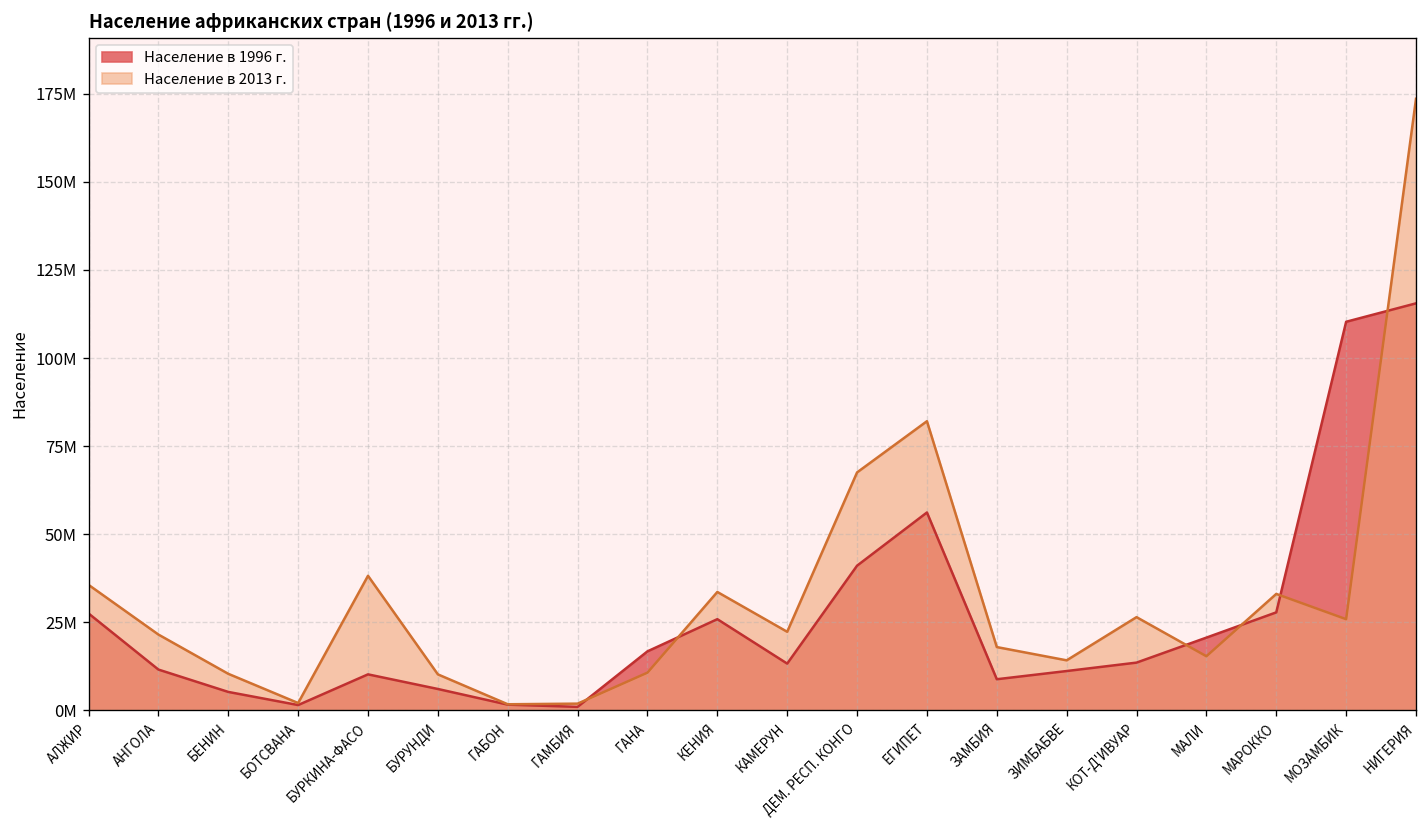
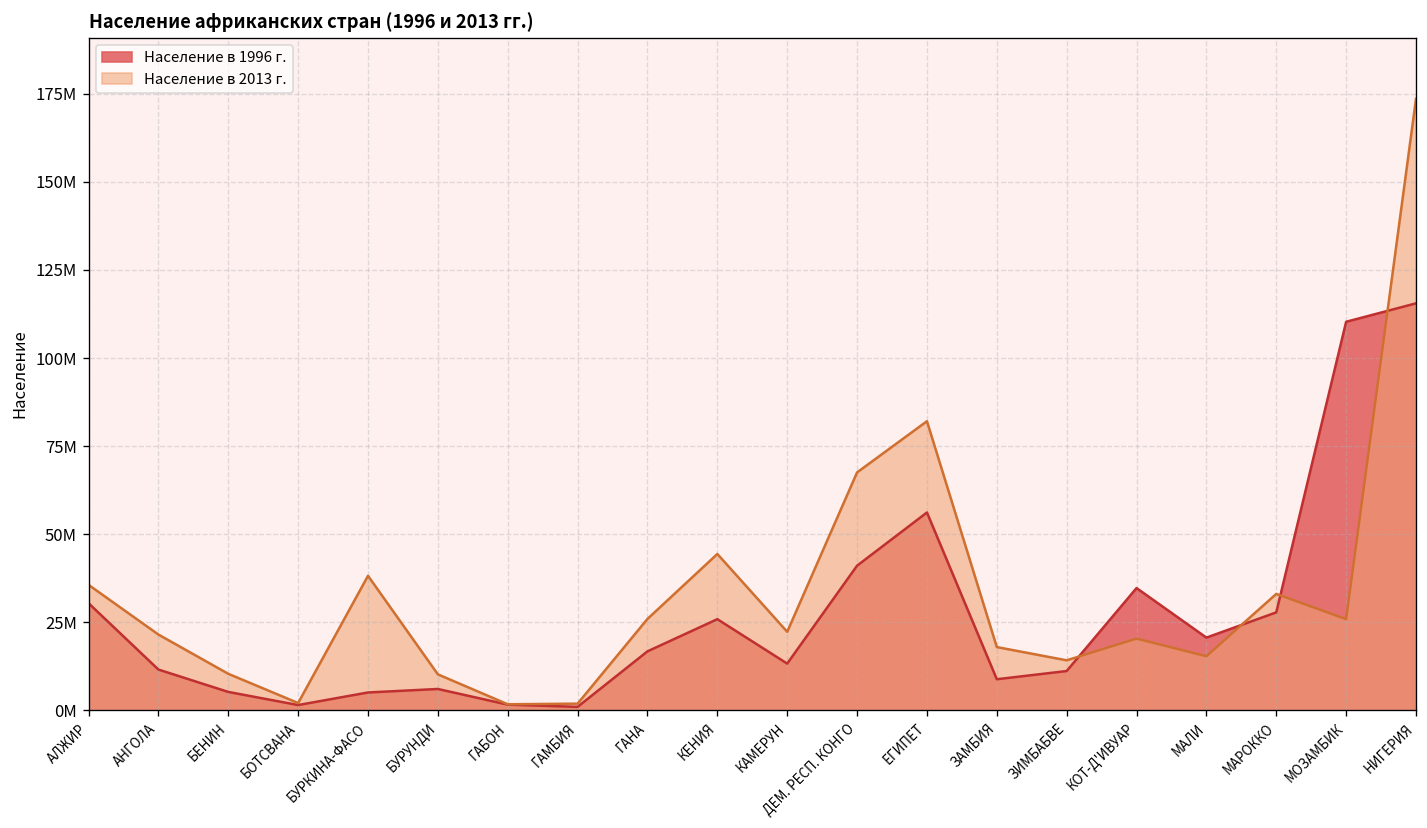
Население в 1996 г., АЛЖИР: 27000000 -> 30000000
Население в 1996 г., БУРКИНА-ФАСО: 10000000 -> 5000000
Население в 2013 г., ГАНА: 11000000 -> 26000000
Население в 2013 г., КЕНИЯ: 34000000 -> 44000000
Население в 1996 г., КОТ-Д'ИВУАР: 13000000 -> 35000000
Население в 2013 г., КОТ-Д'ИВУАР: 26000000 -> 20000000
